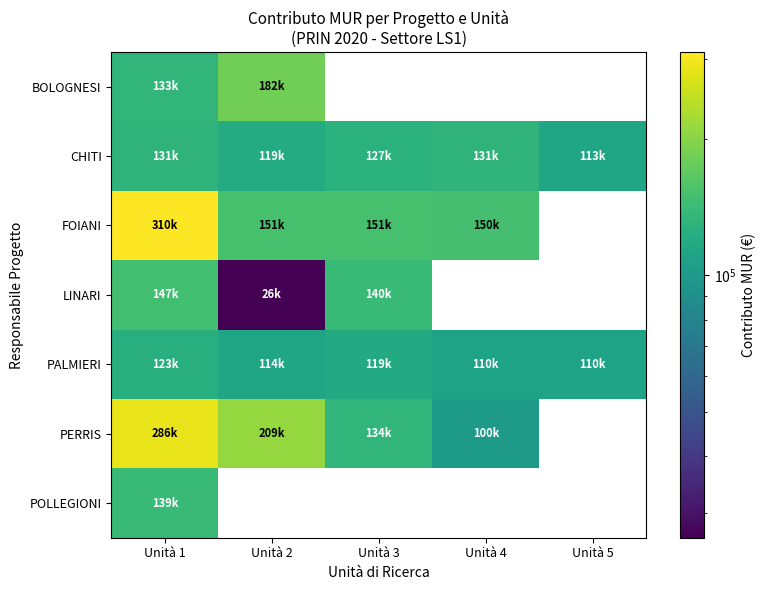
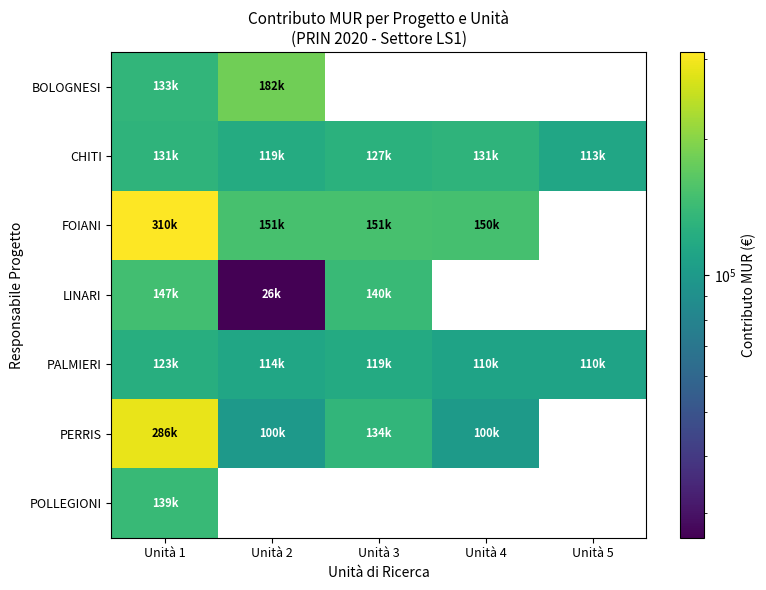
PERRIS, Unità 2: 209k -> 100k
